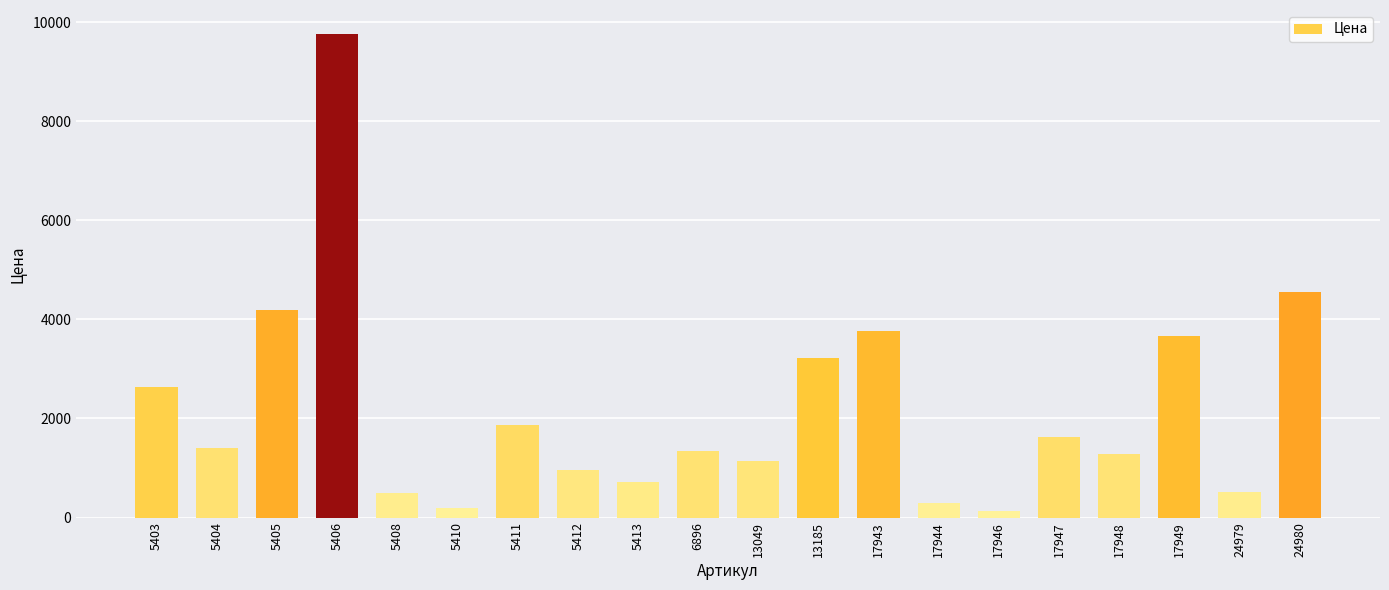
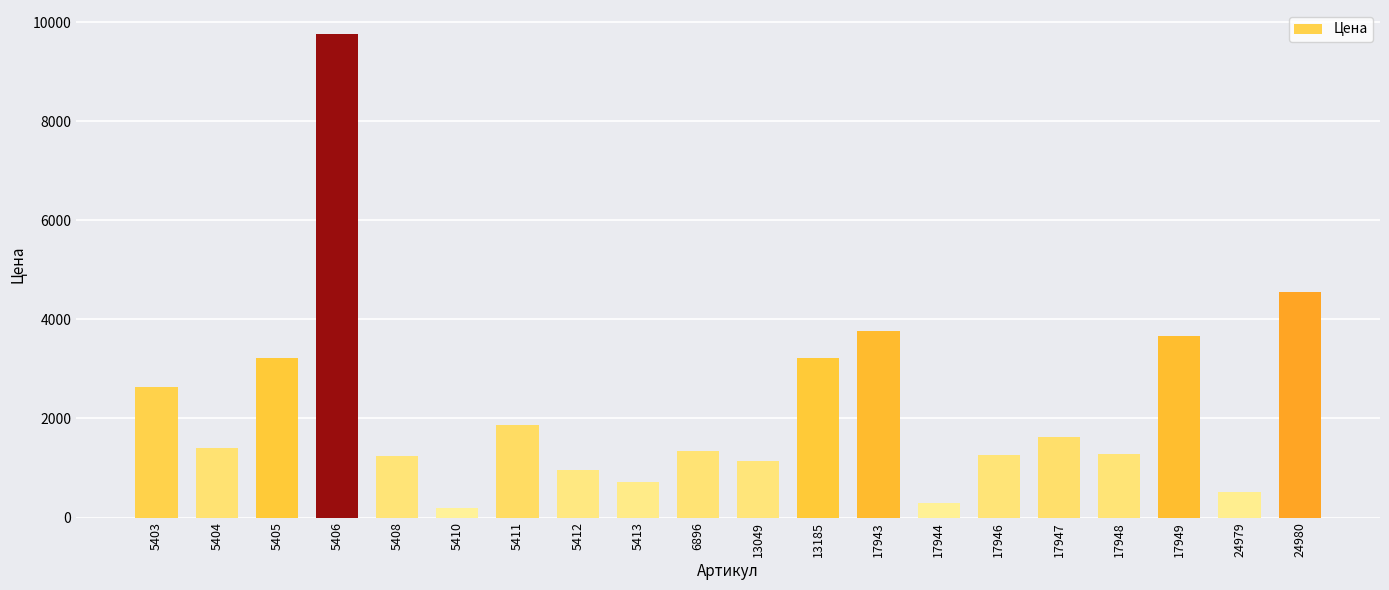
5405: 4200 -> 3200
5408: 500 -> 1200
17946: 100 -> 1300
